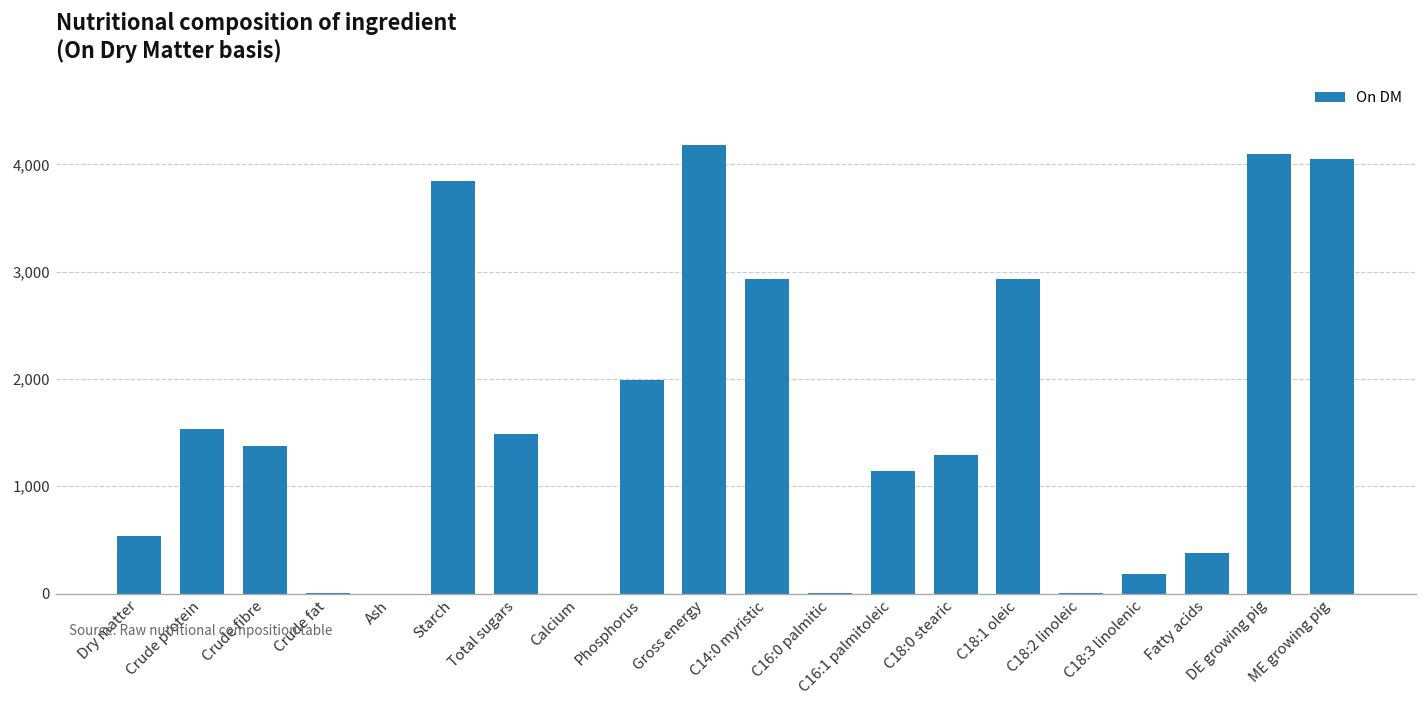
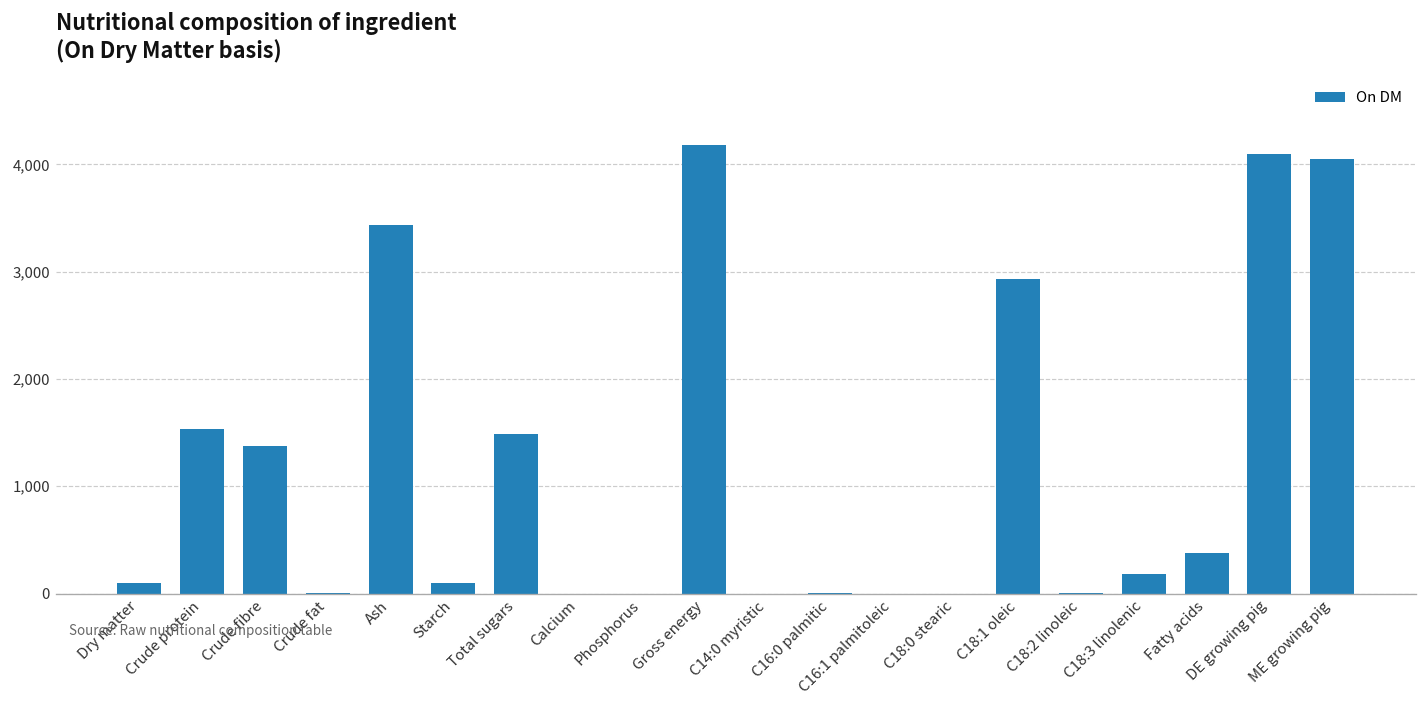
Dry matter: 500 -> 100
Ash: 0 -> 3,400
Starch: 3,800 -> 100
Phosphorus: 2,000 -> 0
C14:0 myristic: 2,900 -> 0
C16:1 palmitoleic: 1,100 -> 0
C18:0 stearic: 1,300 -> 0
